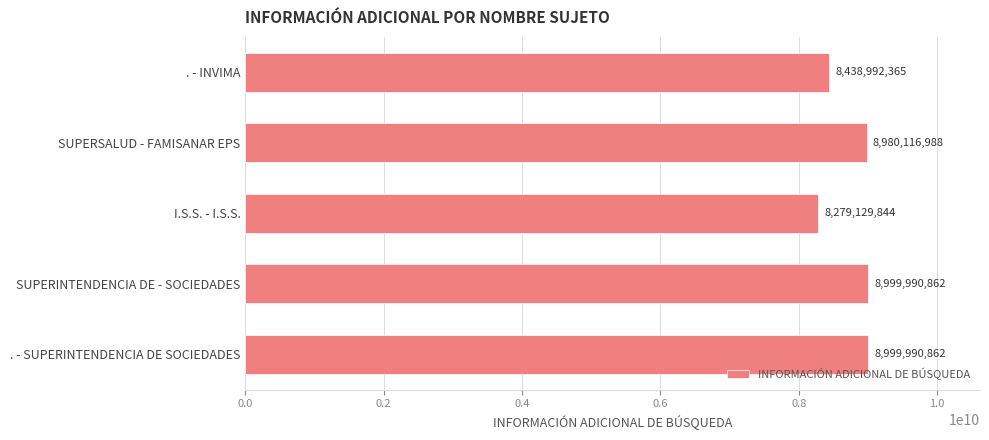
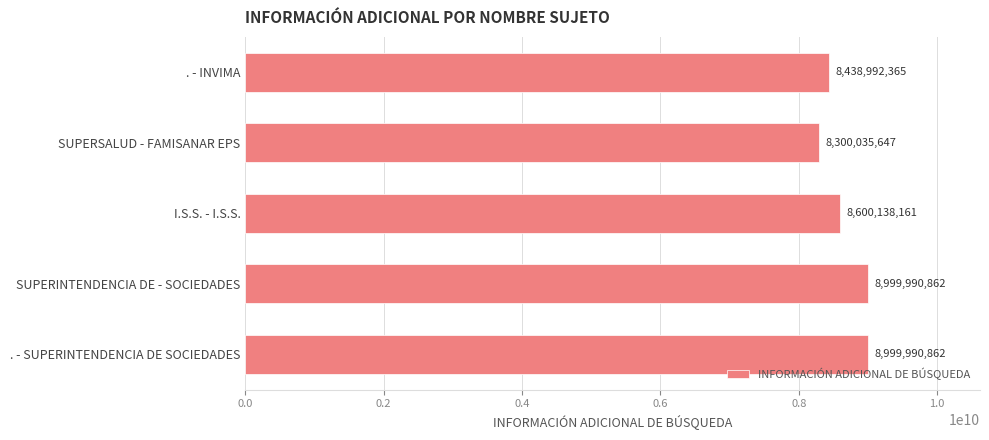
SUPERSALUD - FAMISANAR EPS: 8,980,116,988 -> 8,300,035,647
I.S.S. - I.S.S.: 8,279,129,844 -> 8,600,138,161
